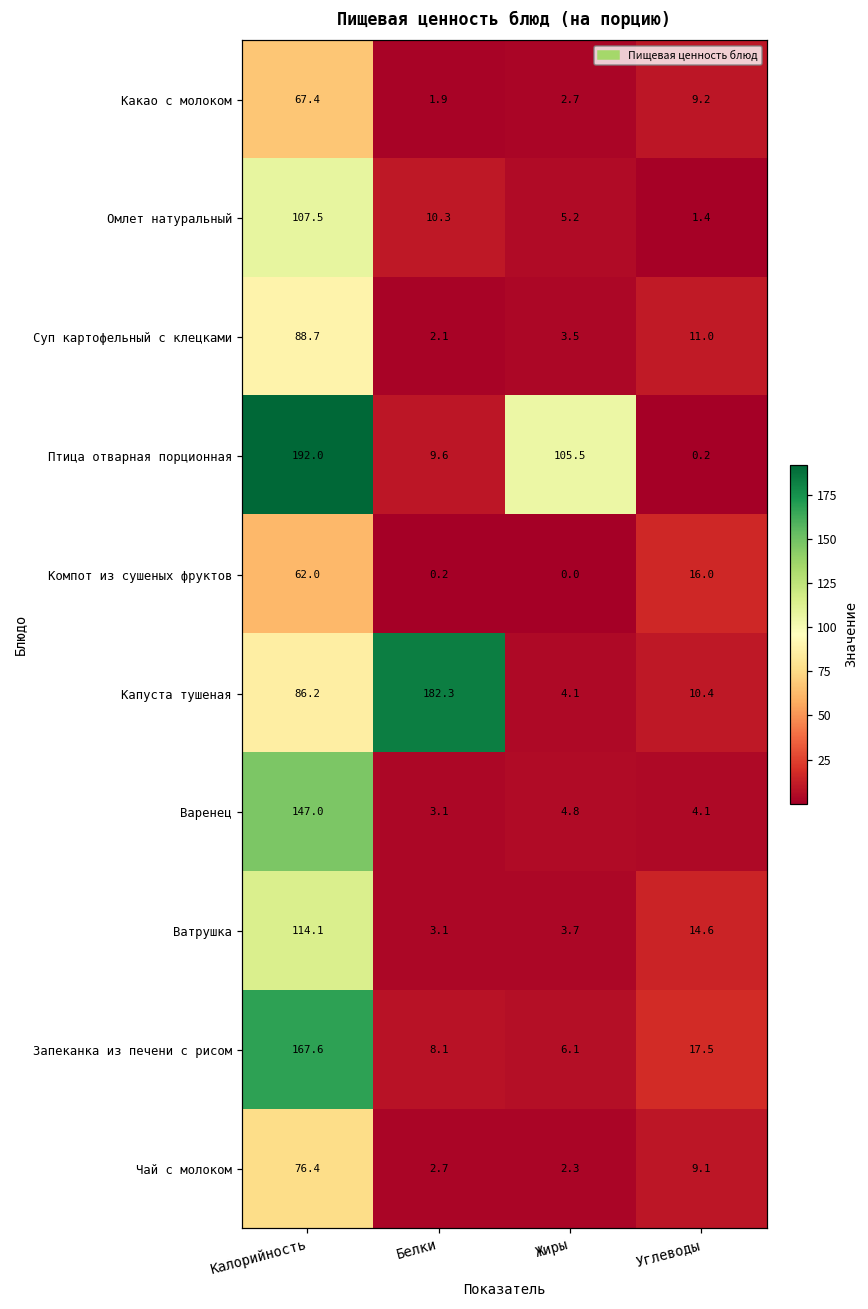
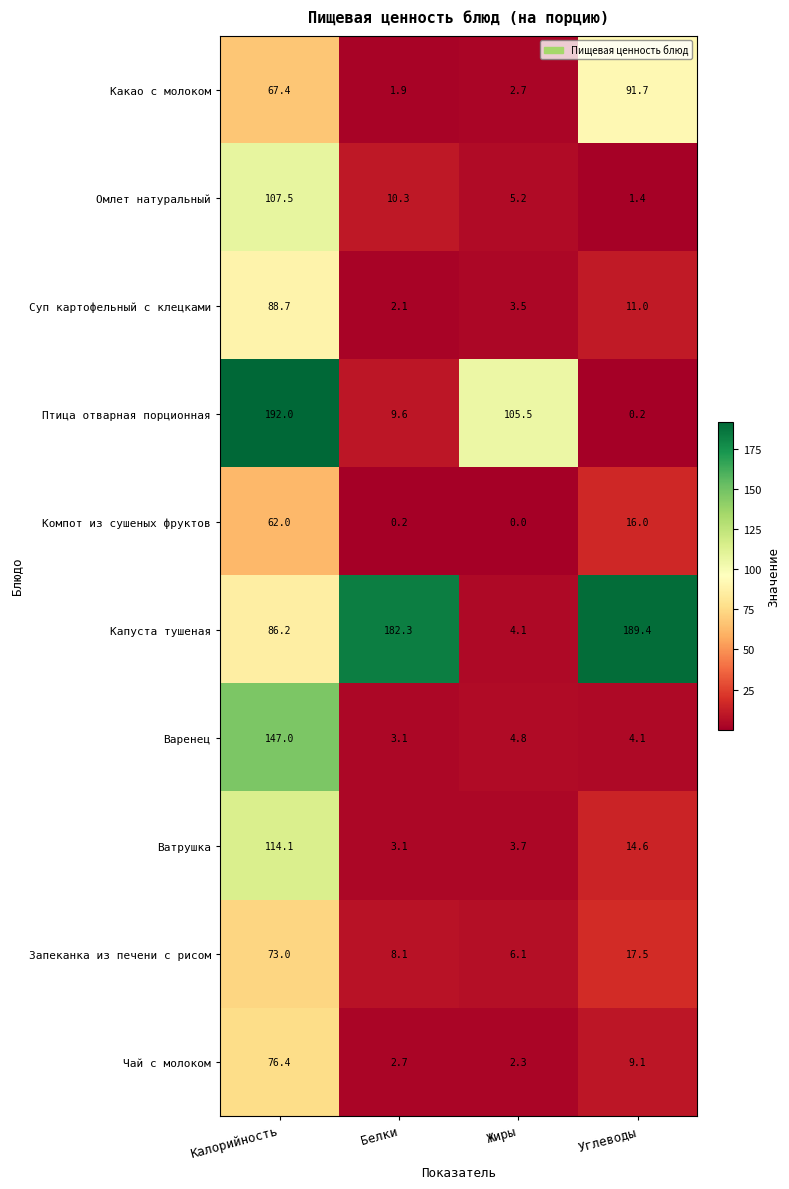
Какао с молоком, Углеводы: 9.2 -> 91.7
Капуста тушеная, Углеводы: 10.4 -> 189.4
Запеканка из печени с рисом, Калорийность: 167.6 -> 73.0
